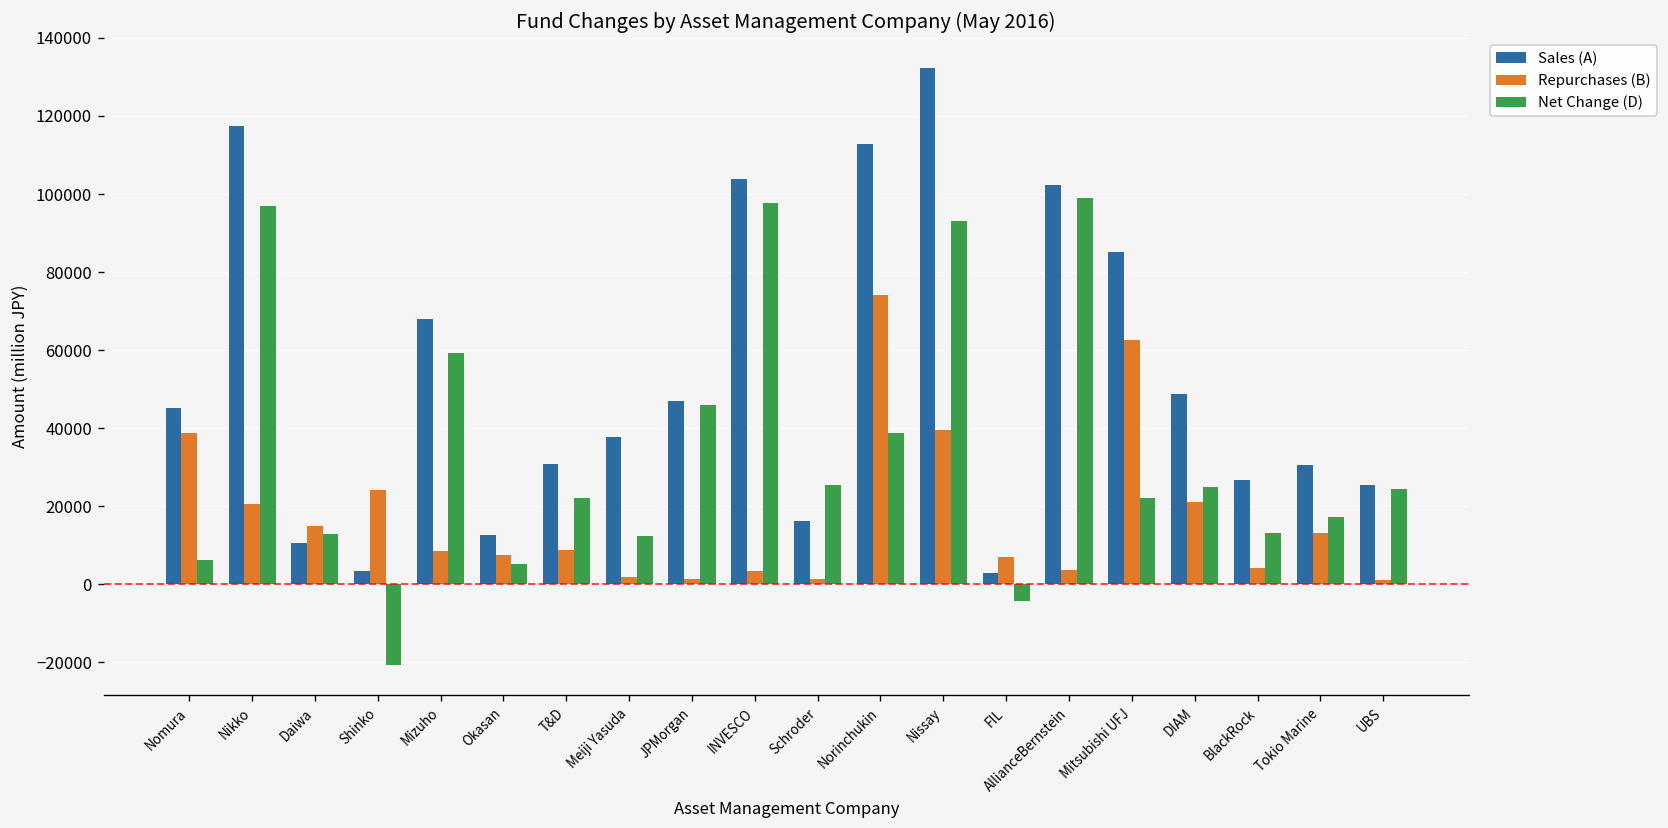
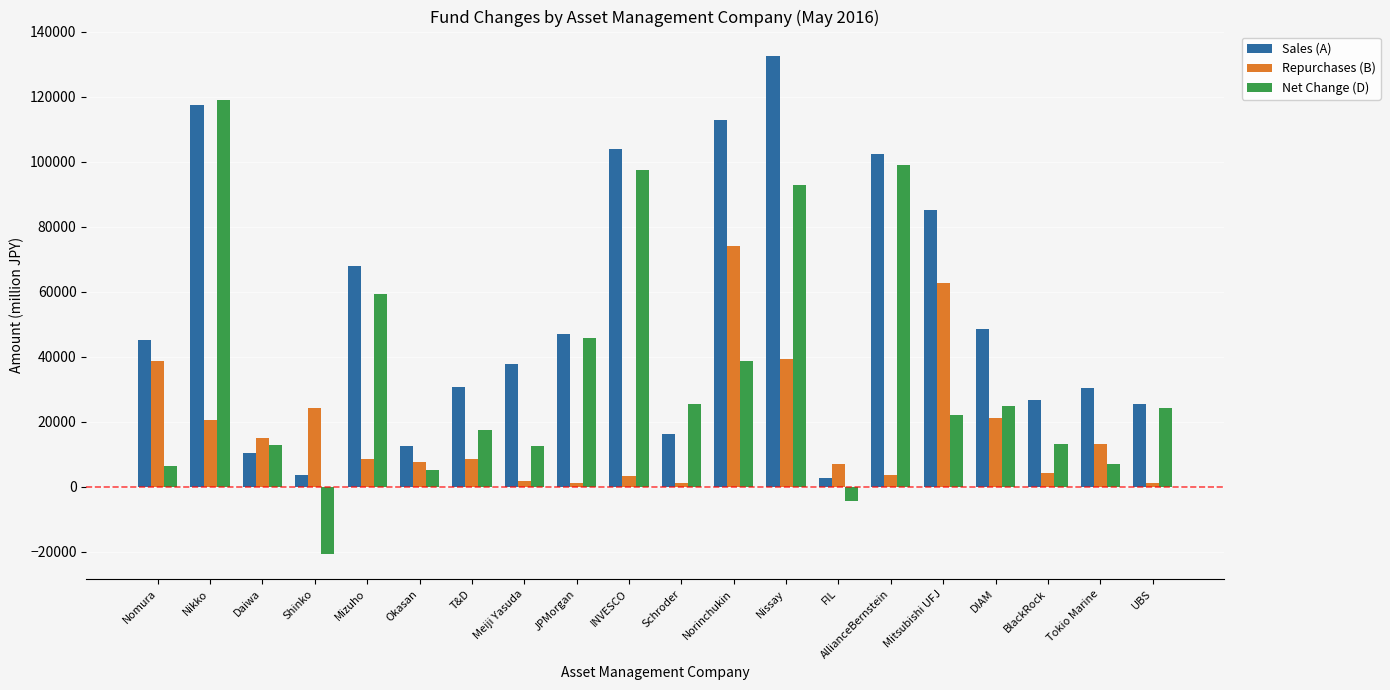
Net Change (D), Nikko: 97000 -> 119000
Net Change (D), T&D: 22000 -> 17000
Net Change (D), Tokio Marine: 17000 -> 7000
